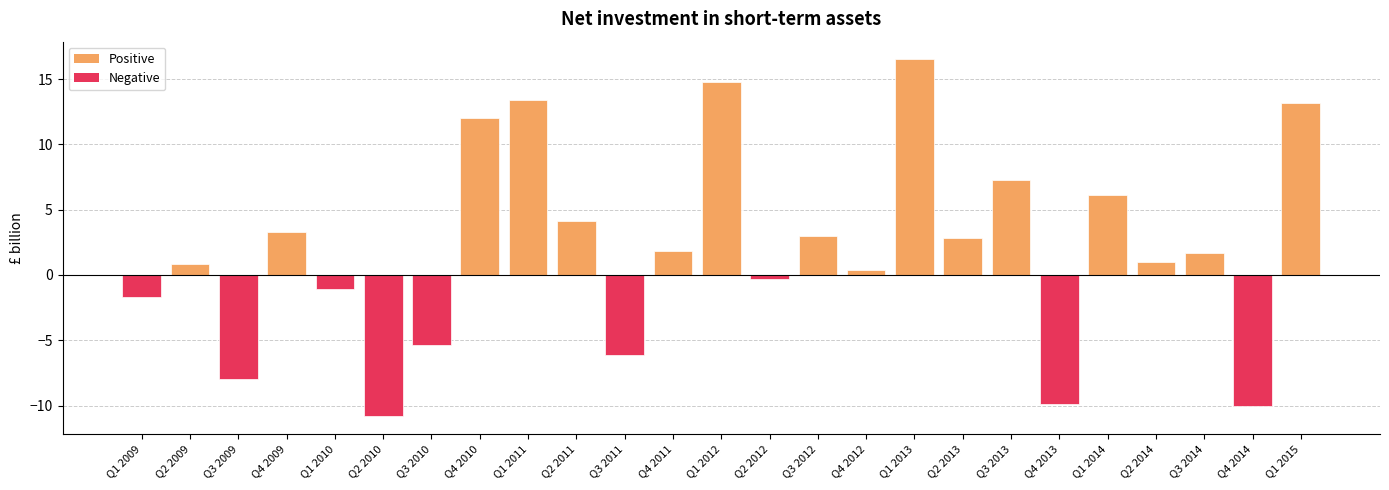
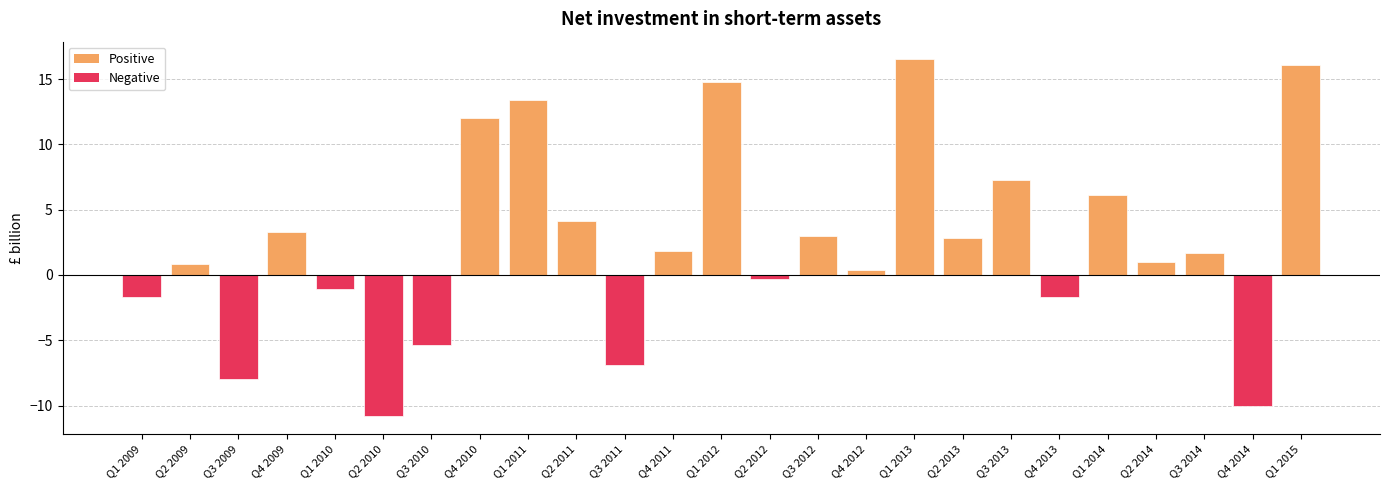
Q3 2011: -6.1 -> -6.9
Q4 2013: -9.9 -> -1.7
Q1 2015: 13.2 -> 16.1
